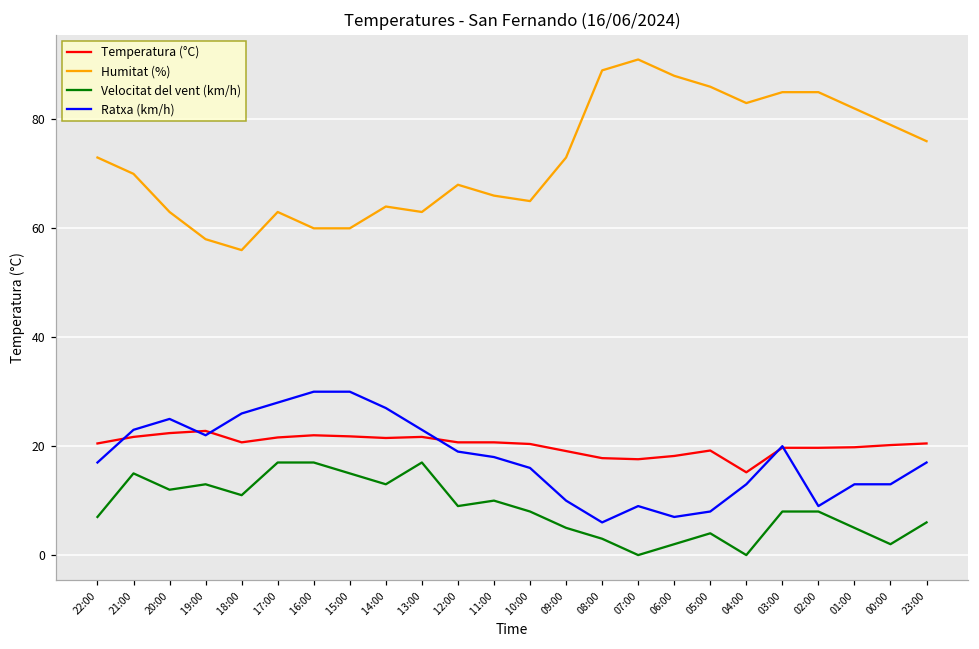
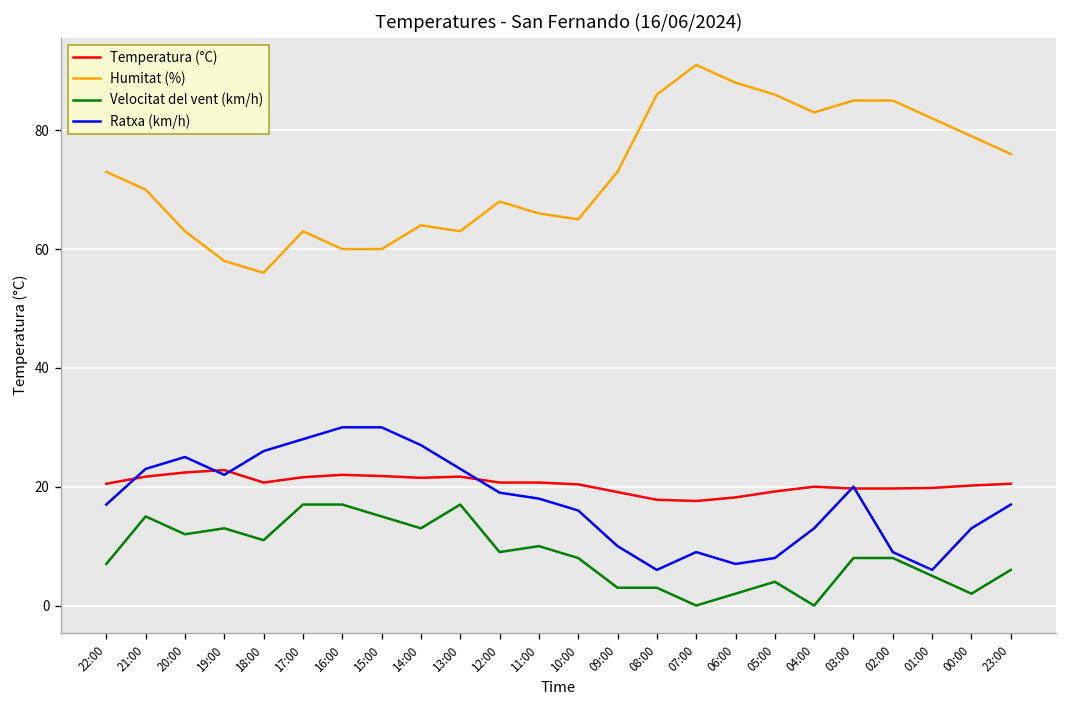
Velocitat del vent (km/h), 09:00: 5 -> 3
Humitat (%), 08:00: 89 -> 86
Temperatura (°C), 04:00: 15 -> 20
Ratxa (km/h), 01:00: 13 -> 6
